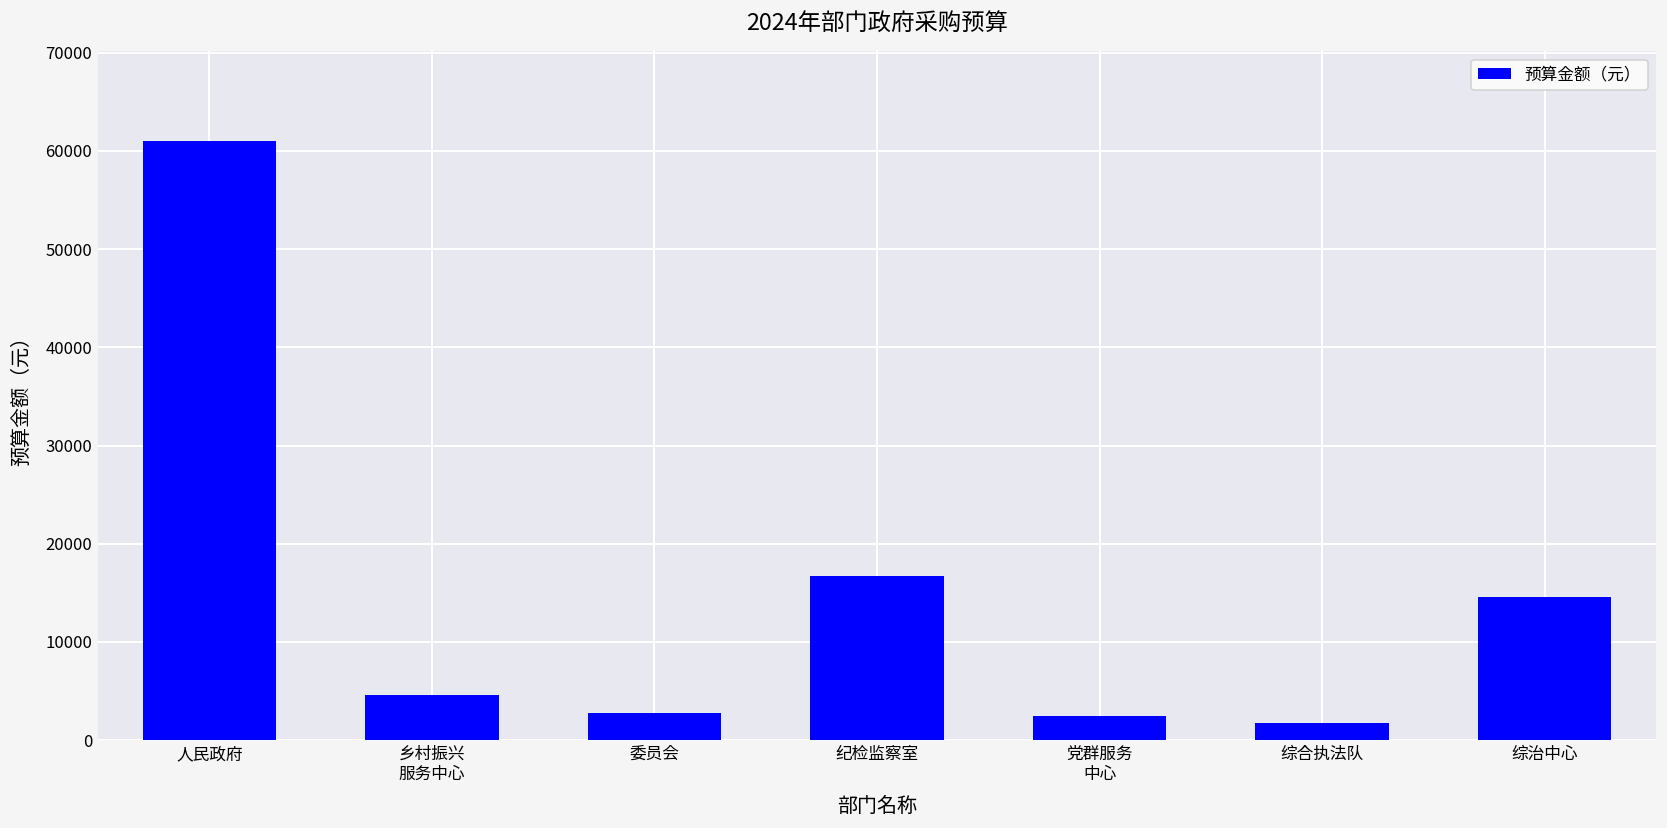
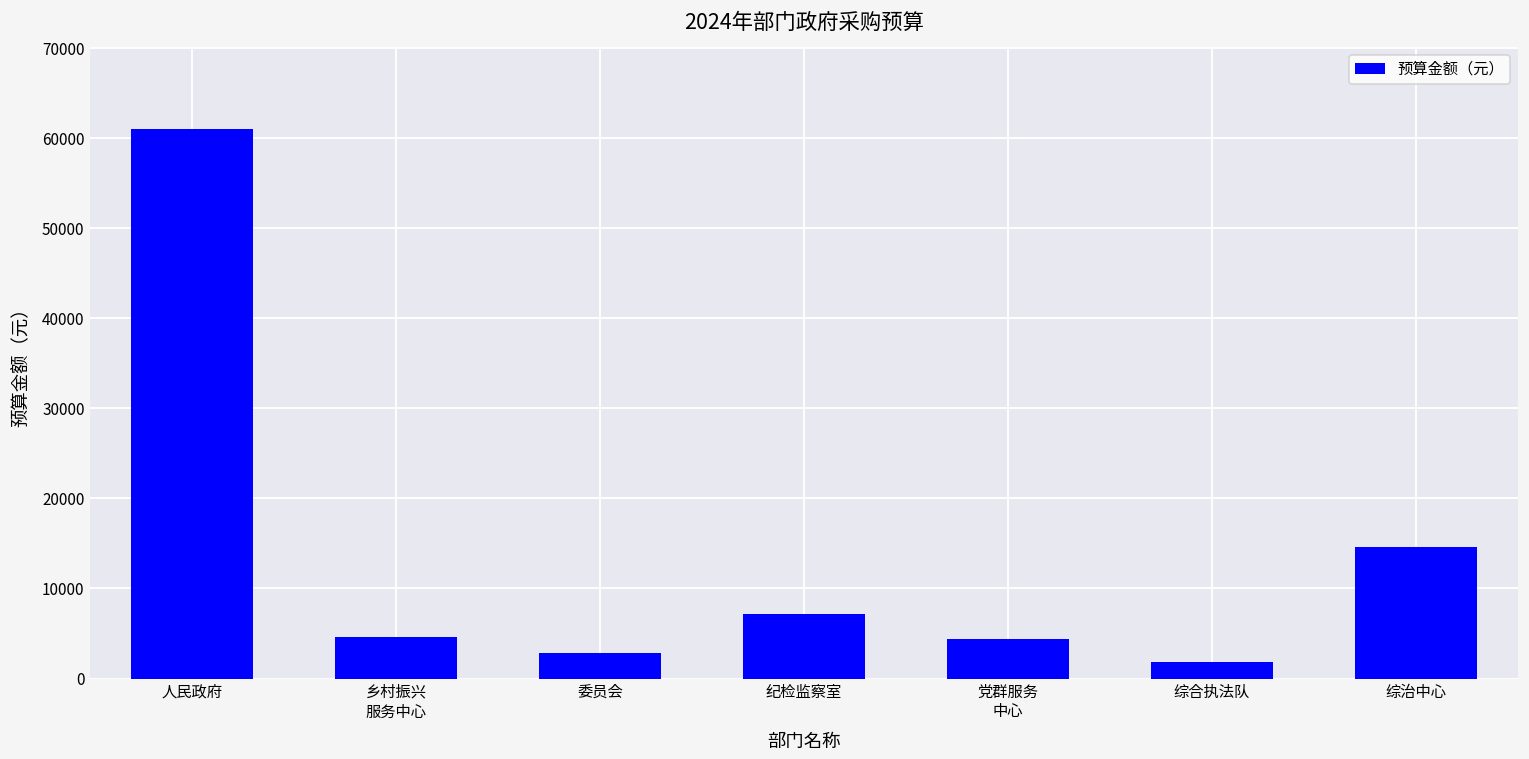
纪检监察室: 17000 -> 7000
党群服务 中心: 2000 -> 4000
